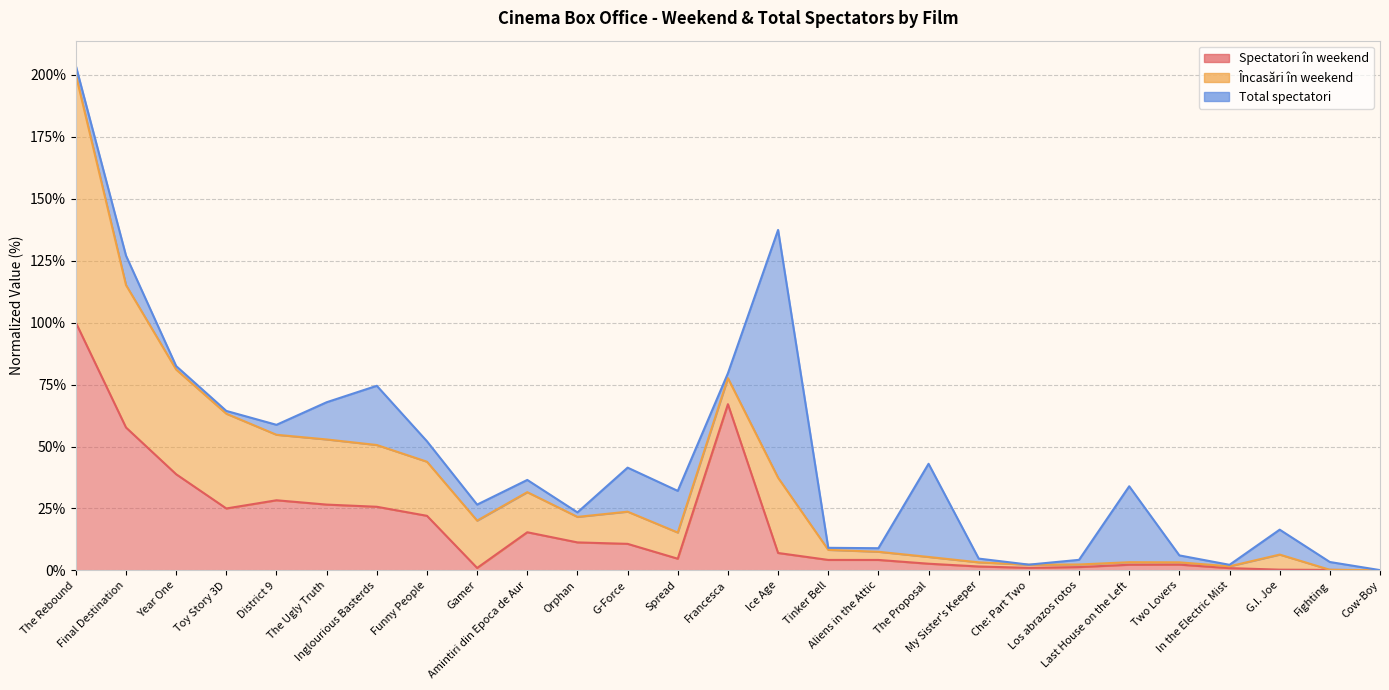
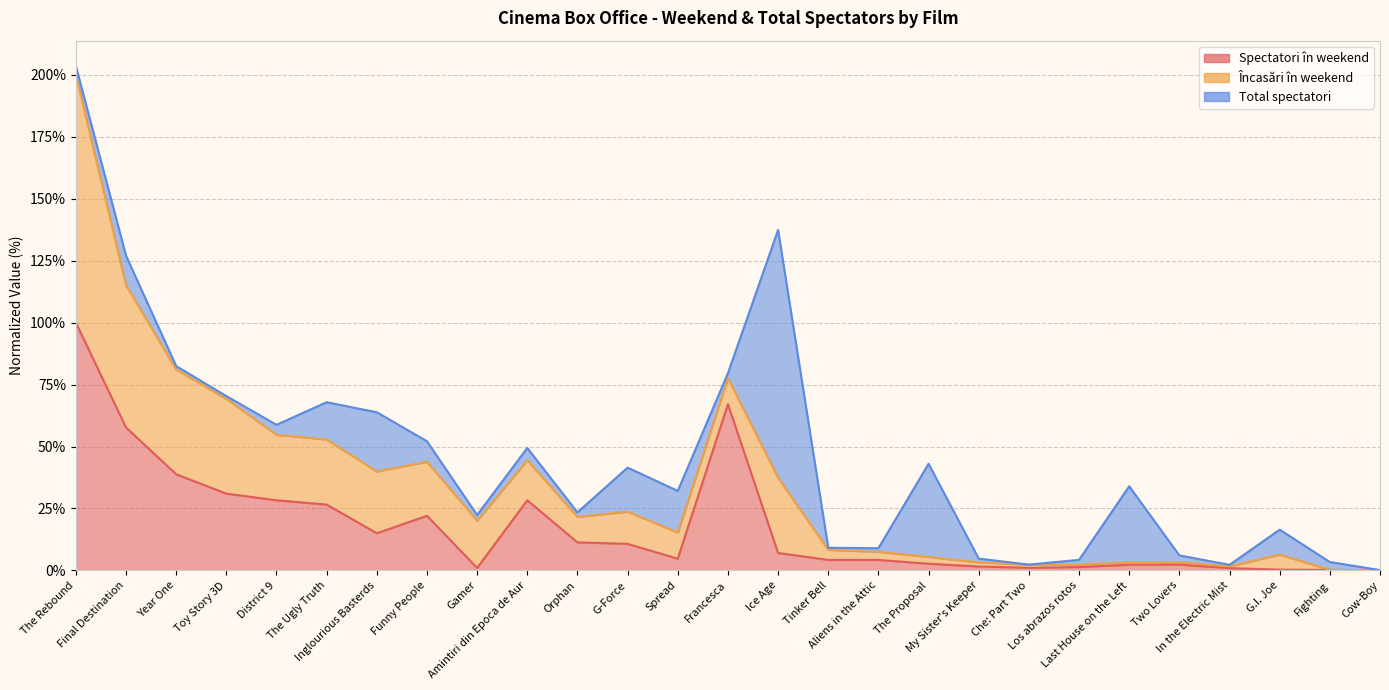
Spectatori în weekend, Toy Story 3D: 25% -> 31%
Spectatori în weekend, Inglourious Basterds: 26% -> 15%
Total spectatori, Gamer: 6% -> 2%
Spectatori în weekend, Amintiri din Epoca de Aur: 15% -> 28%
